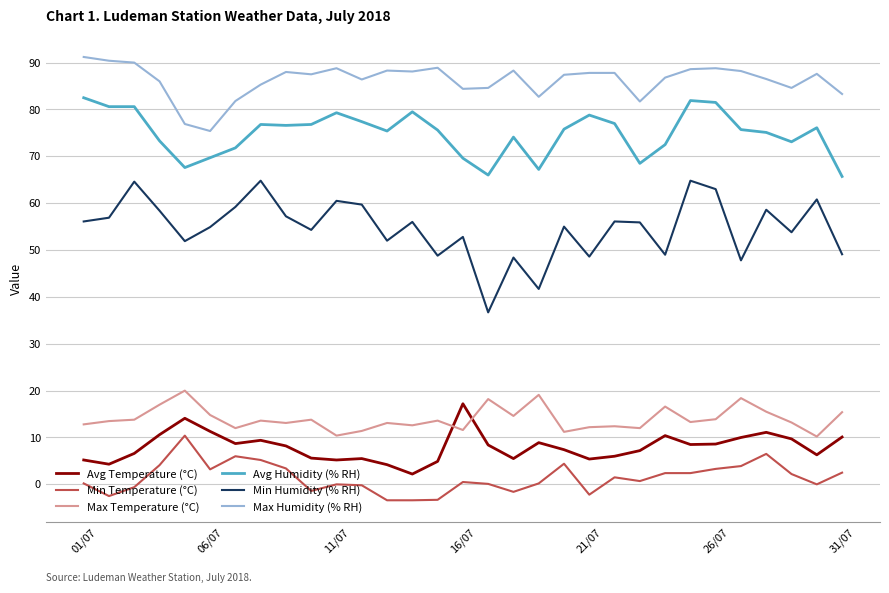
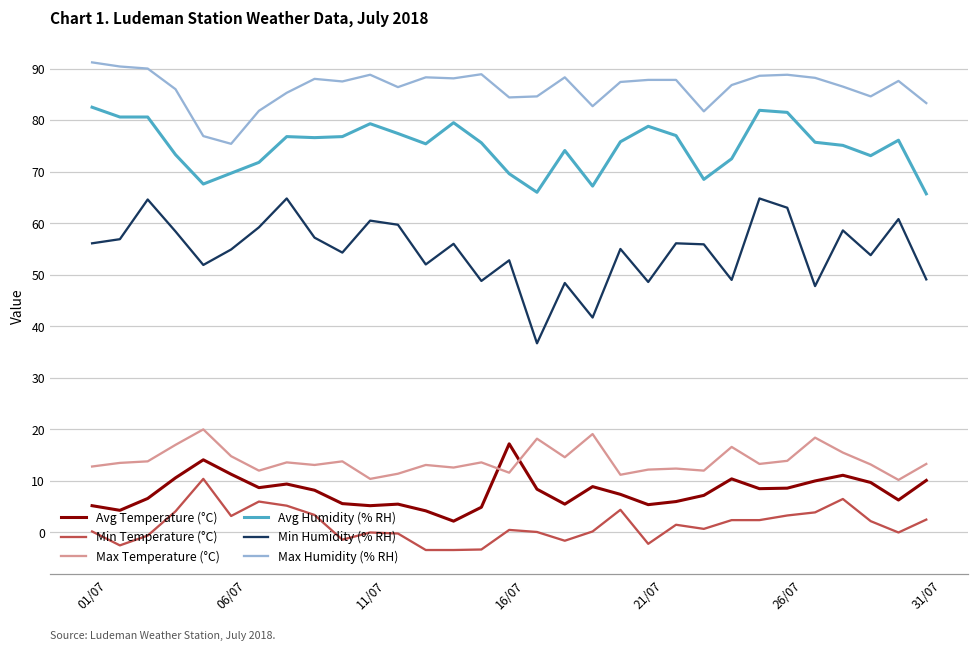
Max Temperature (°C), 31/07: 15 -> 13
